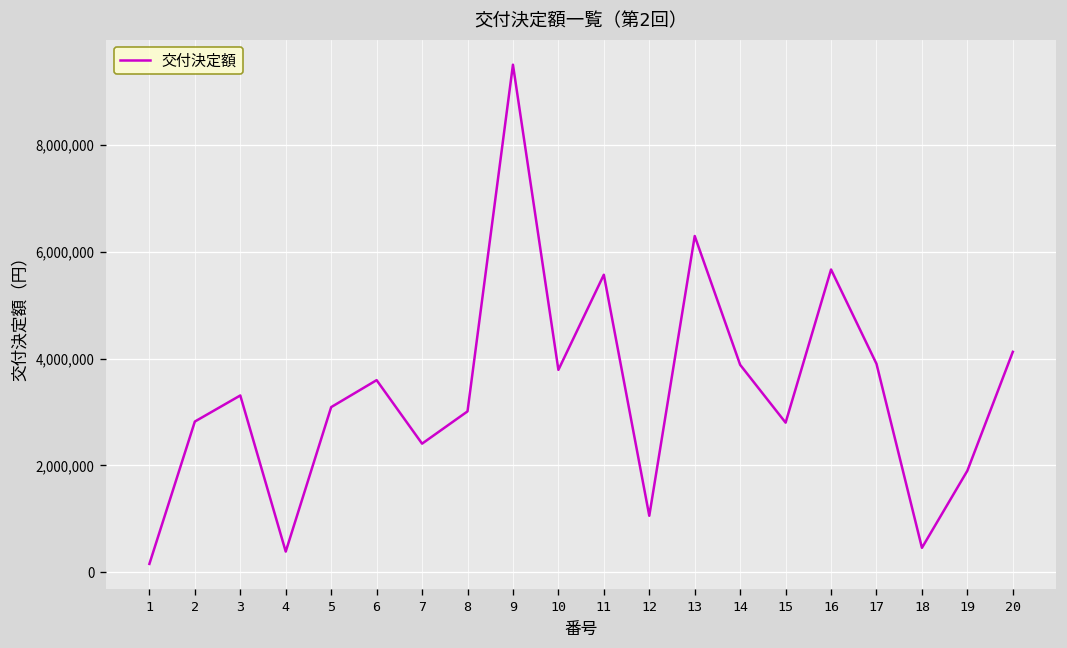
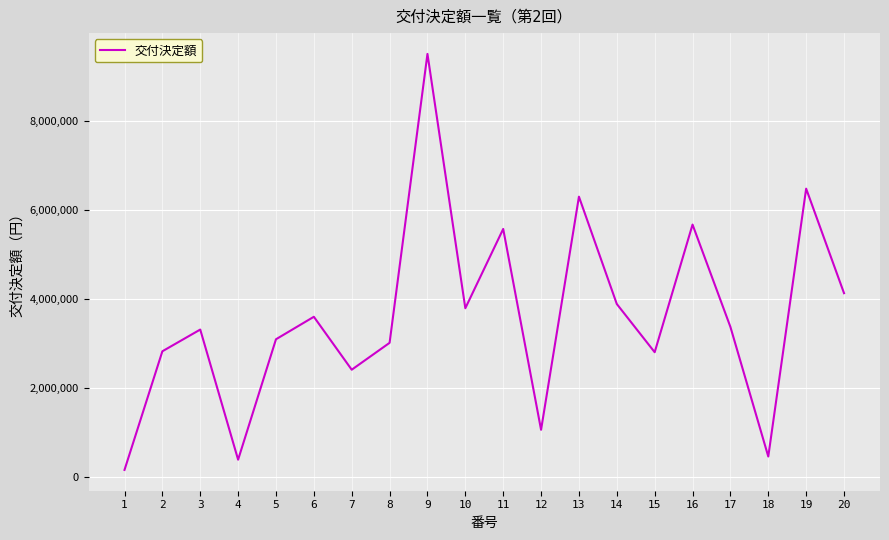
17: 3,900,000 -> 3,400,000
19: 1,900,000 -> 6,500,000
